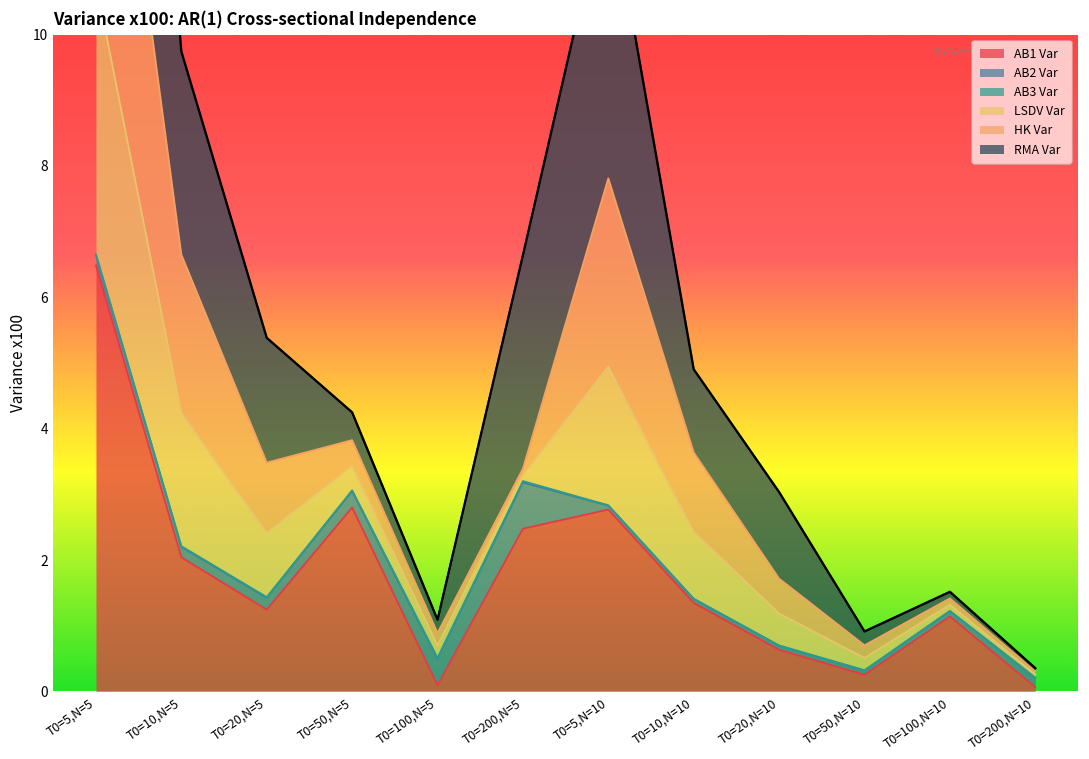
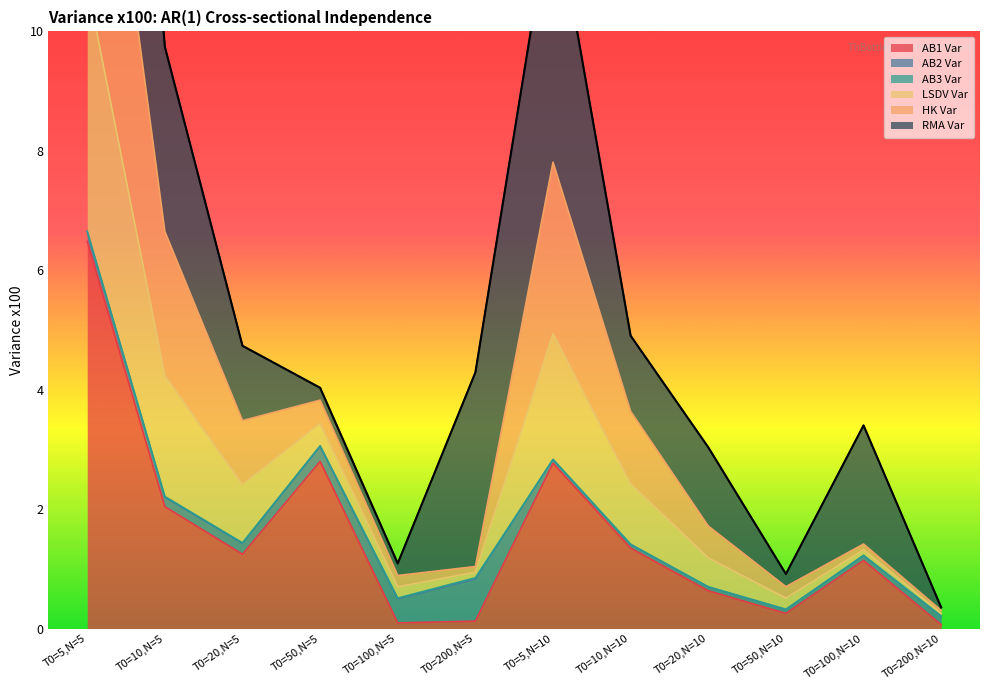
RMA Var, T0=20,N=5: 1.9 -> 1.3
RMA Var, T0=50,N=5: 0.4 -> 0.2
AB1 Var, T0=200,N=5: 2.5 -> 0.1
RMA Var, T0=100,N=10: 0.1 -> 2.0
